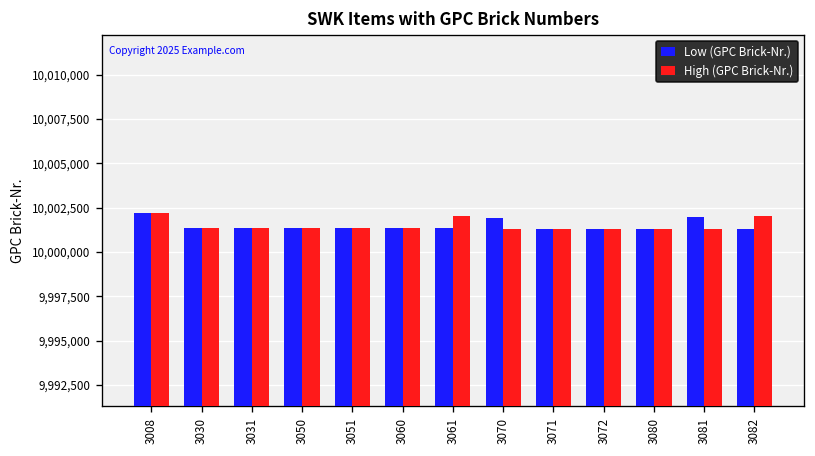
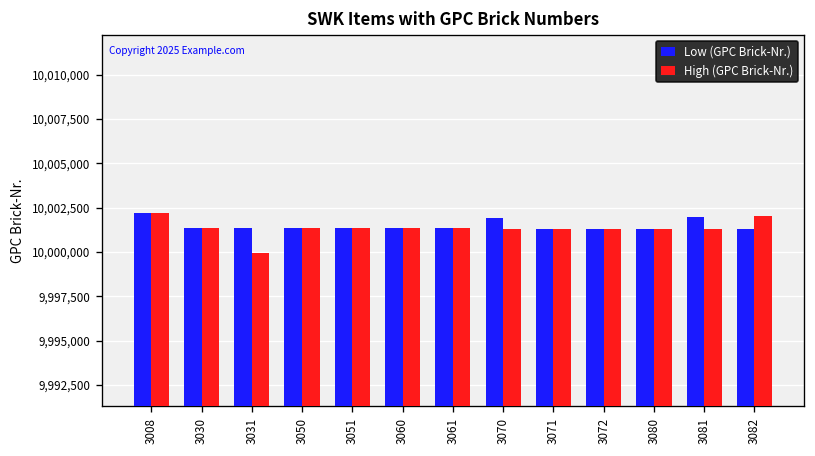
High (GPC Brick-Nr.), 3031: 10,001,400 -> 10,000,000
High (GPC Brick-Nr.), 3061: 10,002,000 -> 10,001,400
